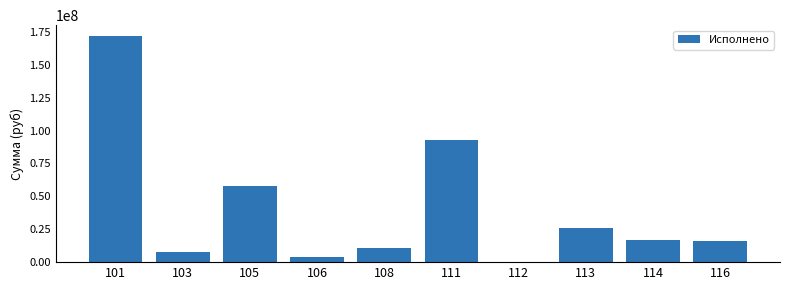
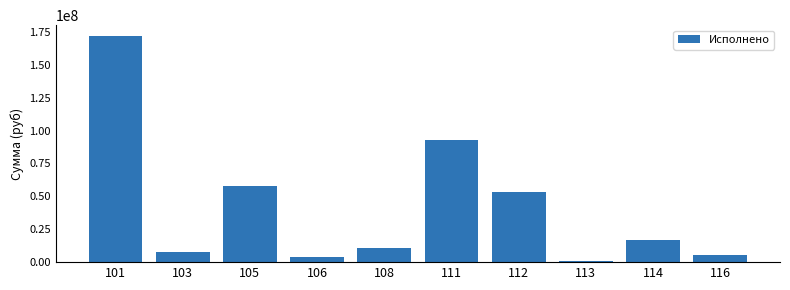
112: 0 -> 53000000
113: 26000000 -> 1000000
116: 16000000 -> 5000000
